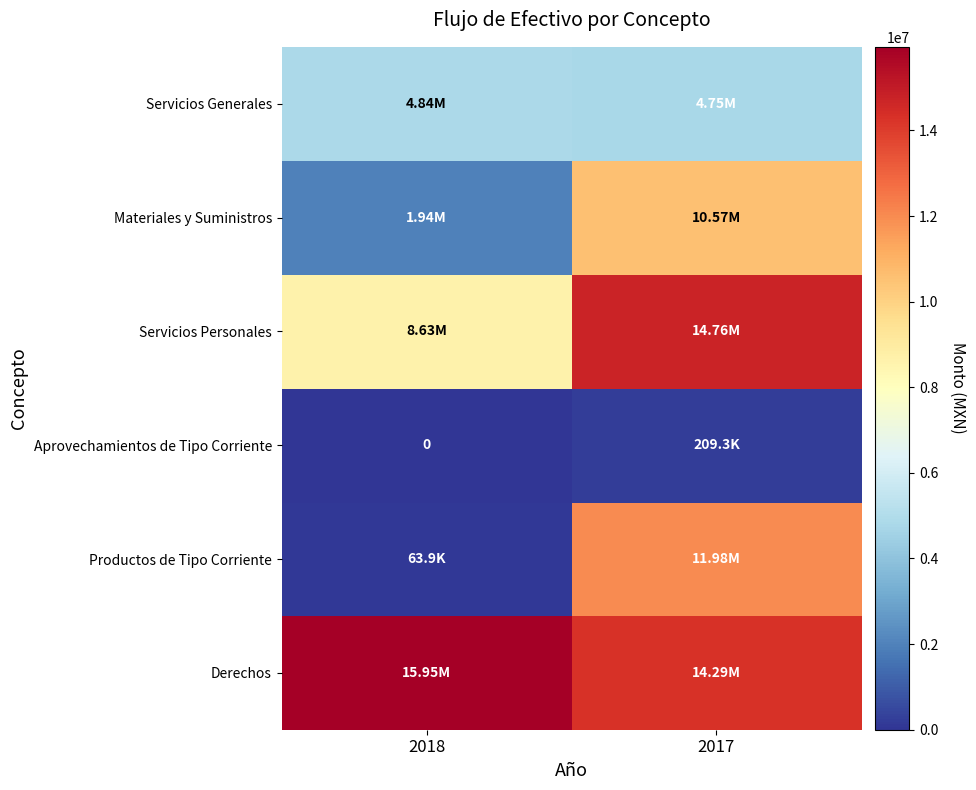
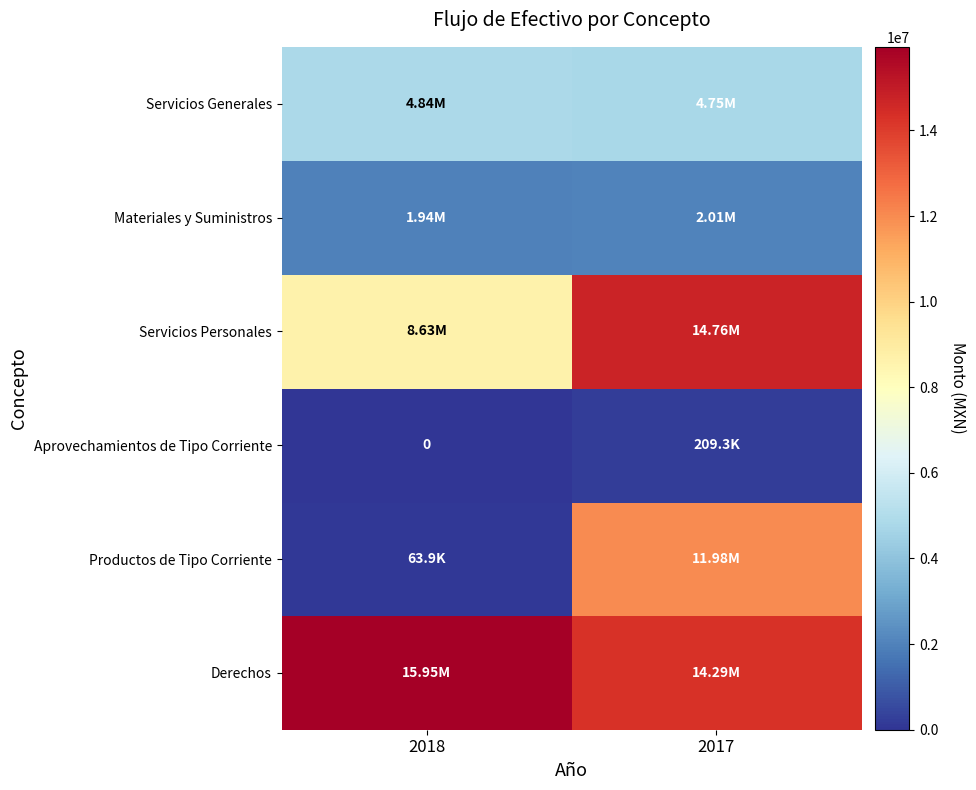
Materiales y Suministros, 2017: 10.57M -> 2.01M
